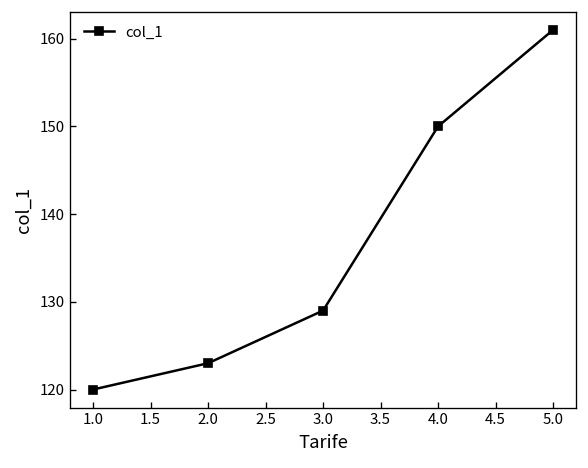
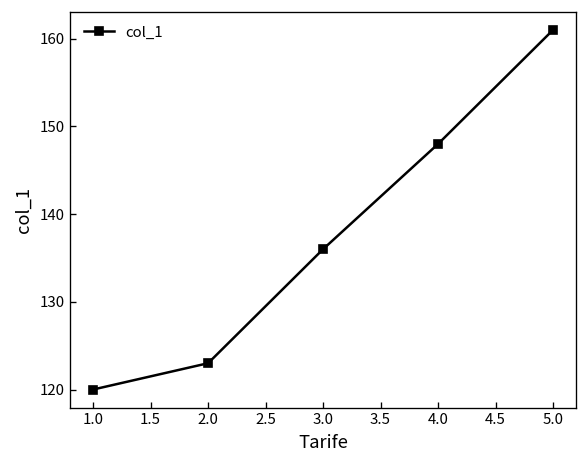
3.0: 129 -> 136
4.0: 150 -> 148
